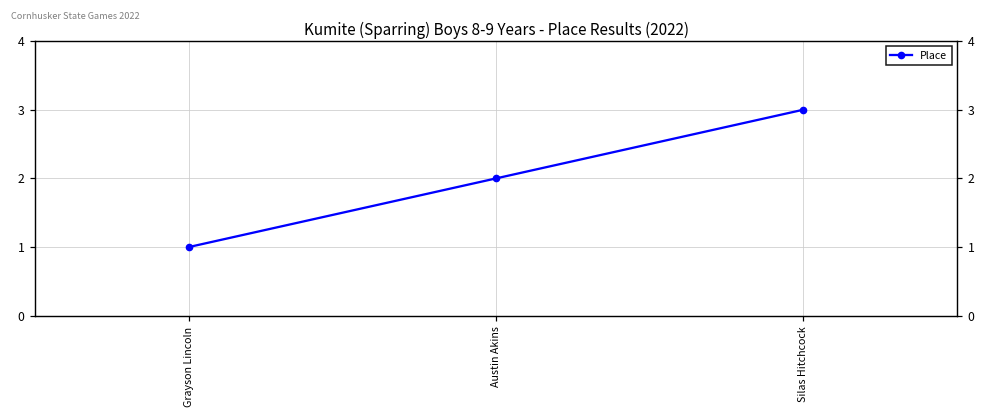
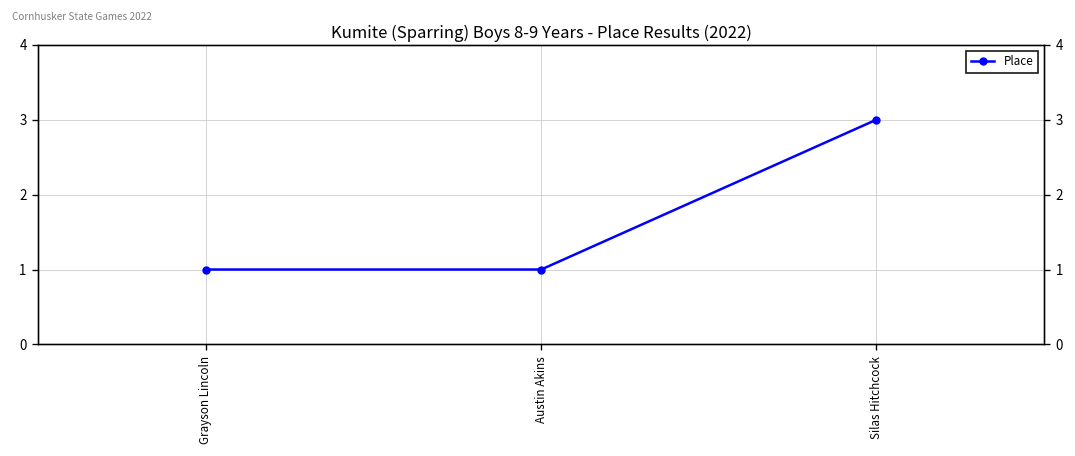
Austin Akins: 2 -> 1
